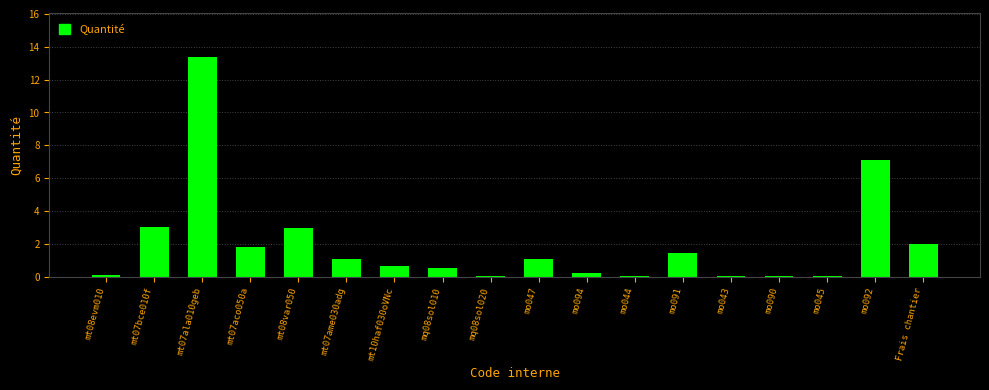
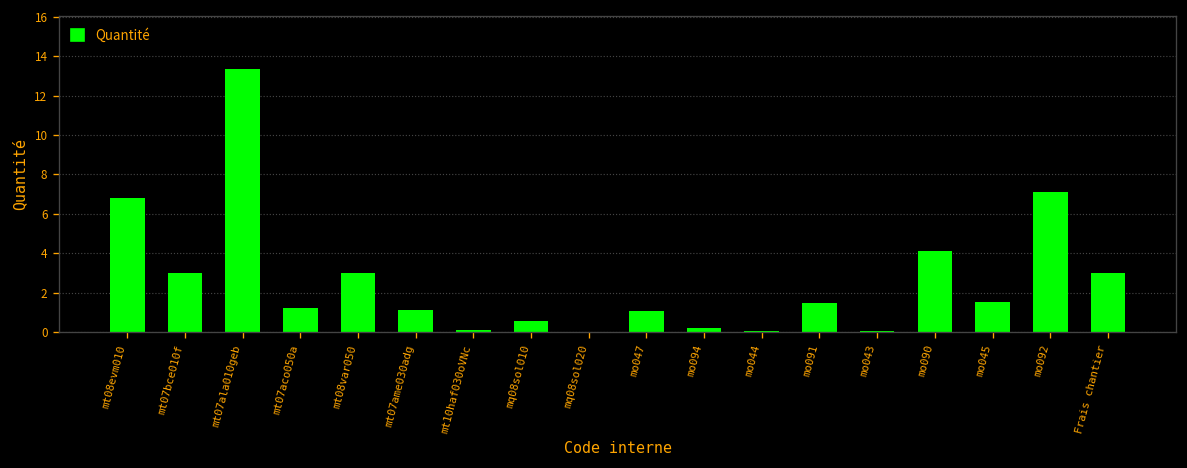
mt08evm010: 0.1 -> 6.8
mt07aco050a: 1.8 -> 1.2
mt10haf030oVNc: 0.7 -> 0.1
mo090: 0.0 -> 4.1
mo045: 0.0 -> 1.5
Frais chantier: 2 -> 3
